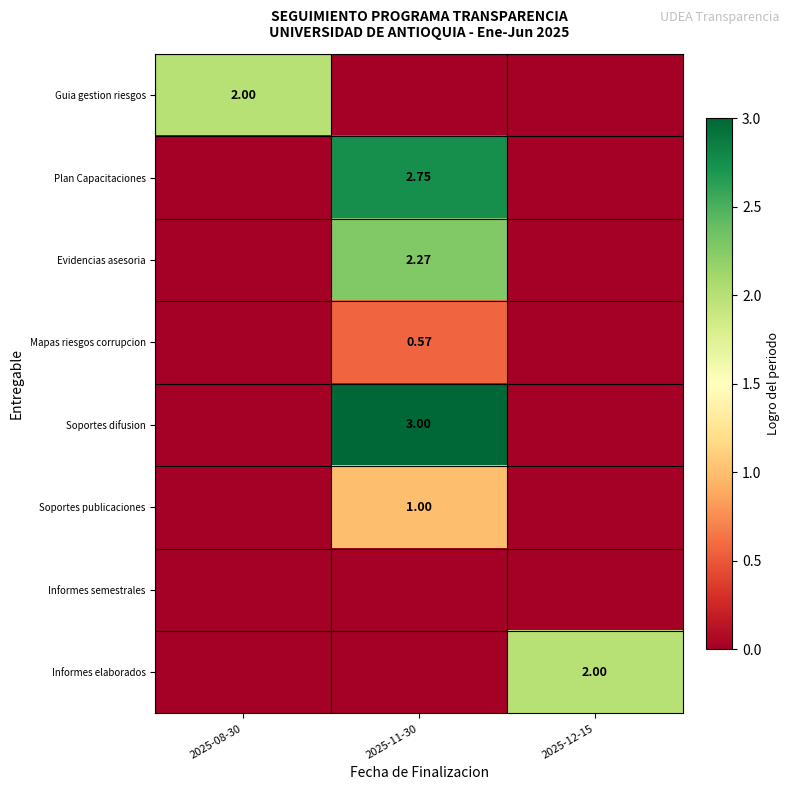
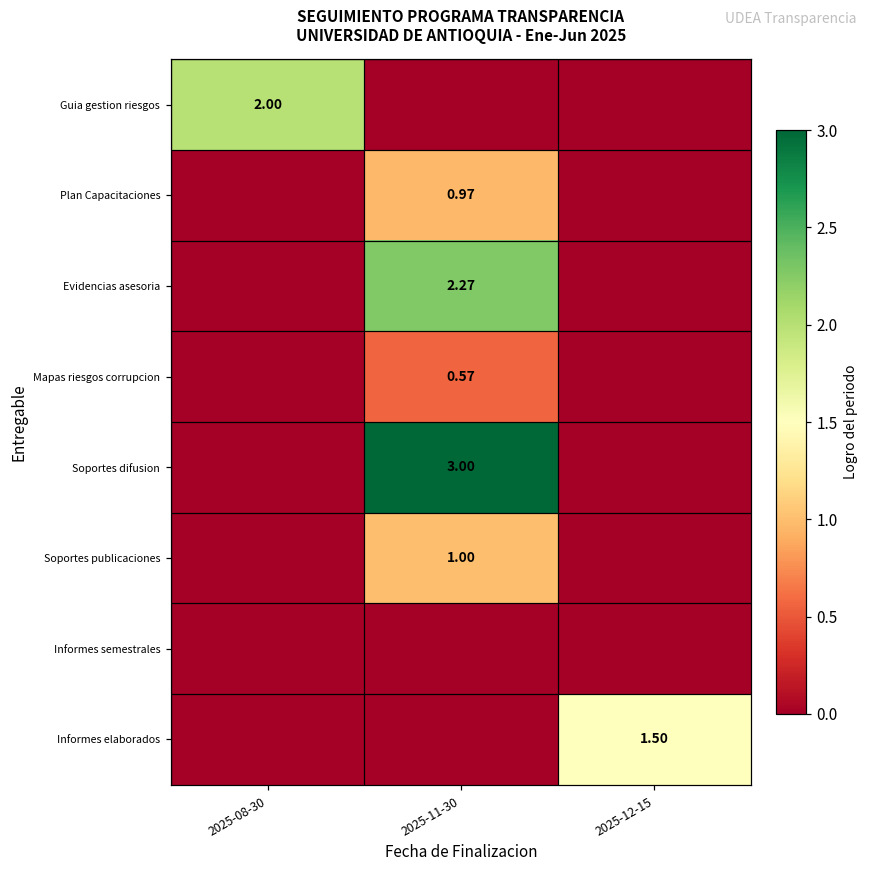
Plan Capacitaciones, 2025-11-30: 2.75 -> 0.97
Informes elaborados, 2025-12-15: 2.00 -> 1.50
